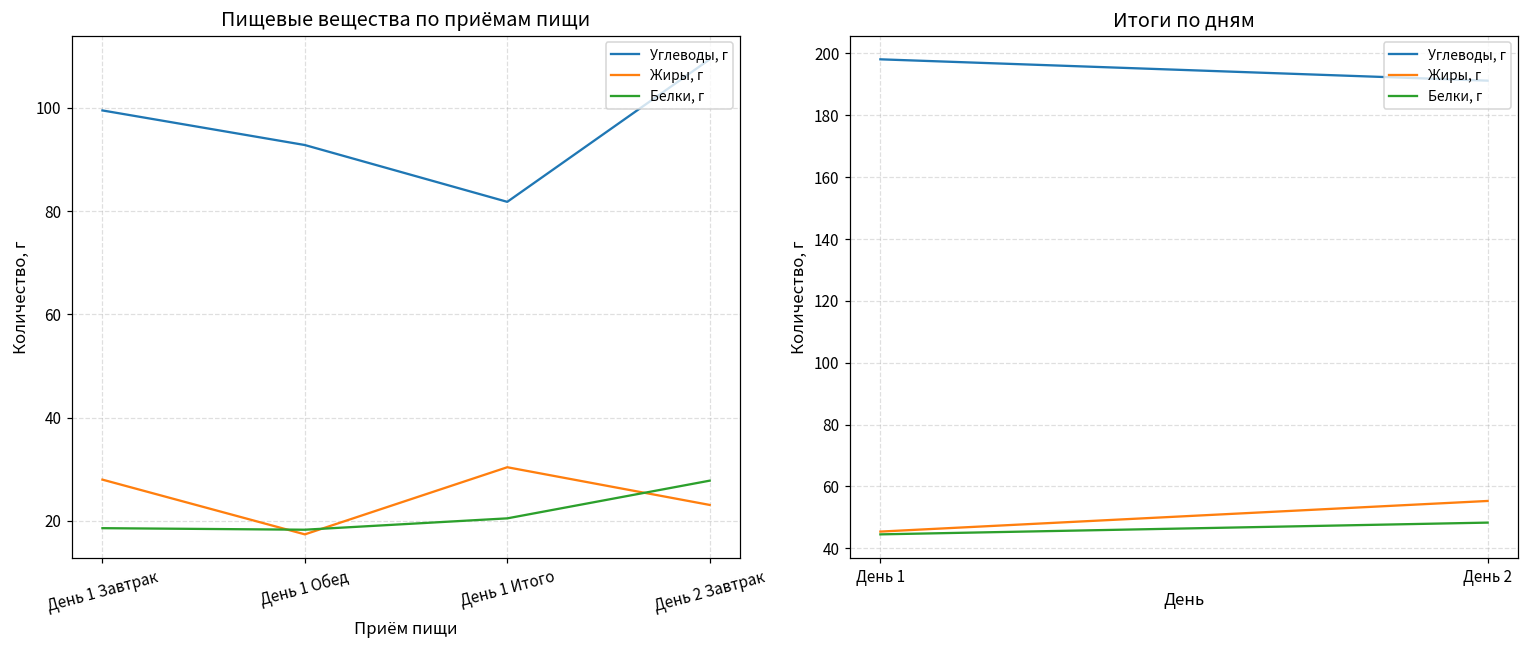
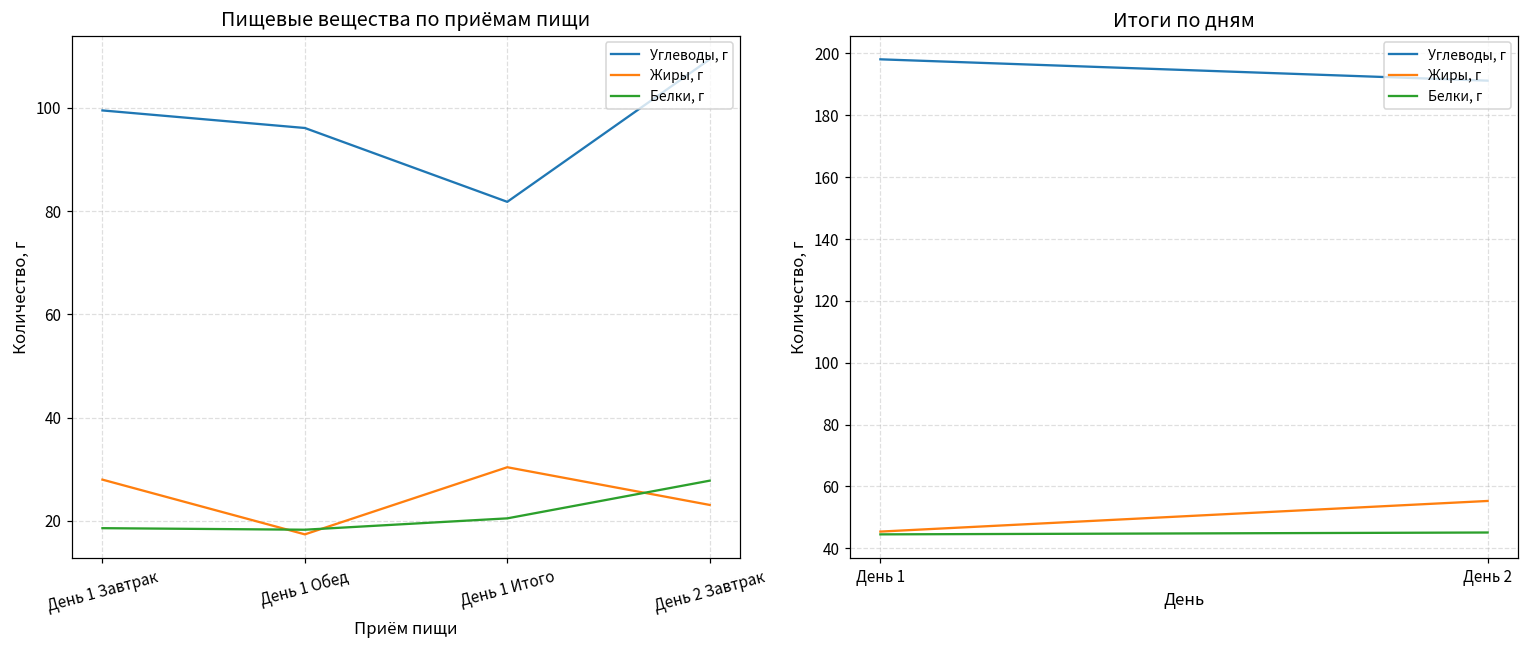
Пищевые вещества по приёмам пищи, Углеводы, г, День 1 Обед: 93 -> 96
Итоги по дням, Белки, г, День 2: 48 -> 45
